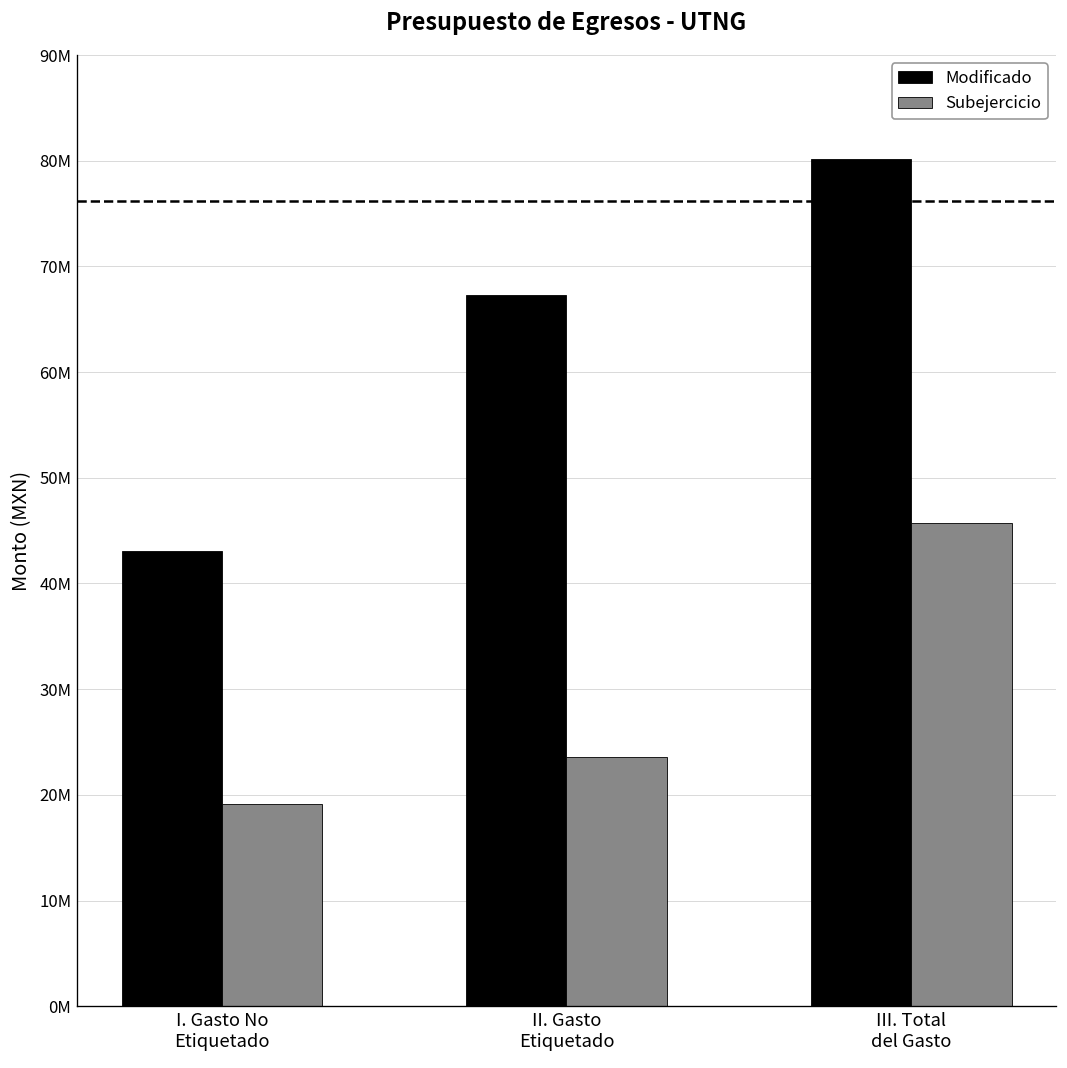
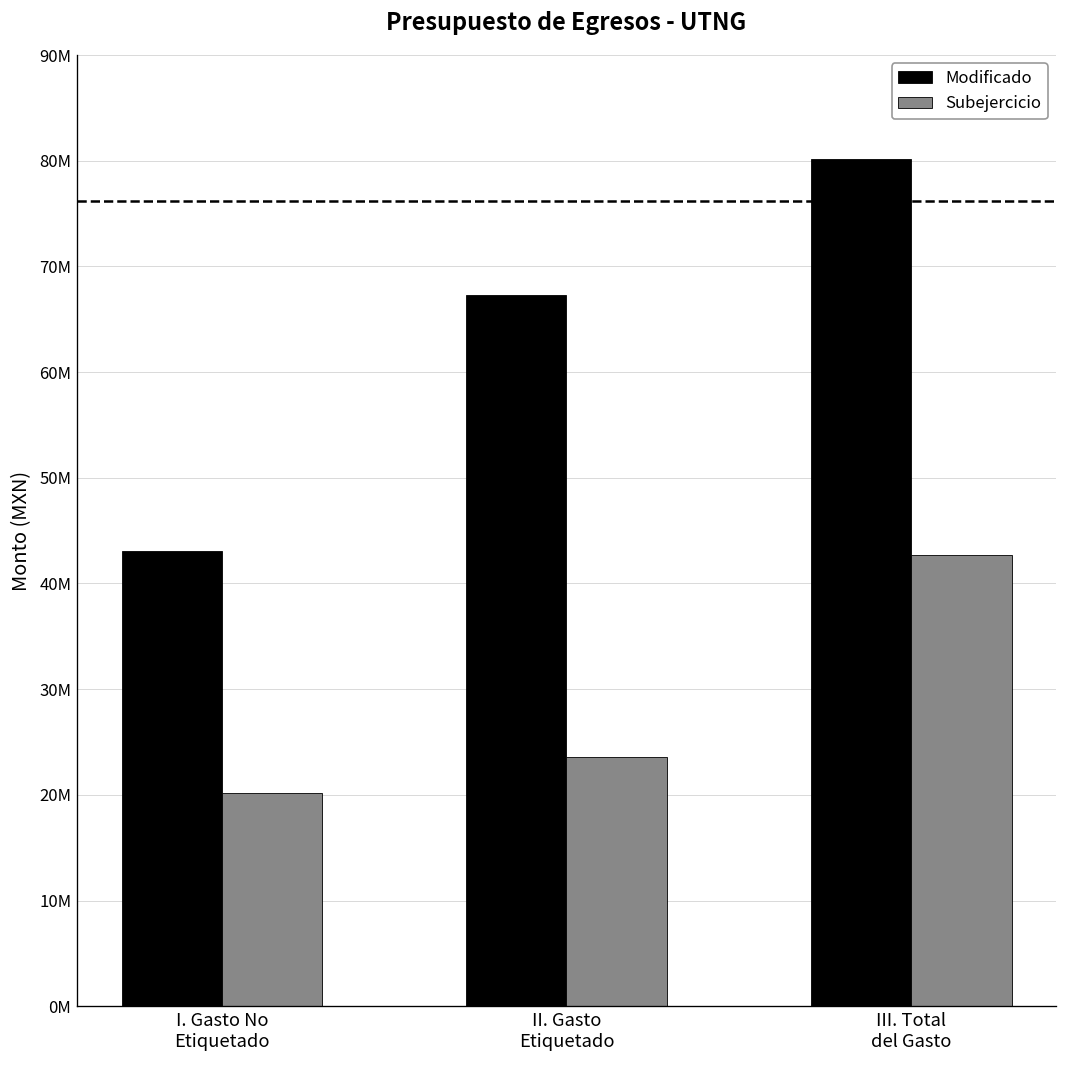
Subejercicio, I. Gasto No Etiquetado: 19000000 -> 20000000
Subejercicio, III. Total del Gasto: 46000000 -> 43000000
